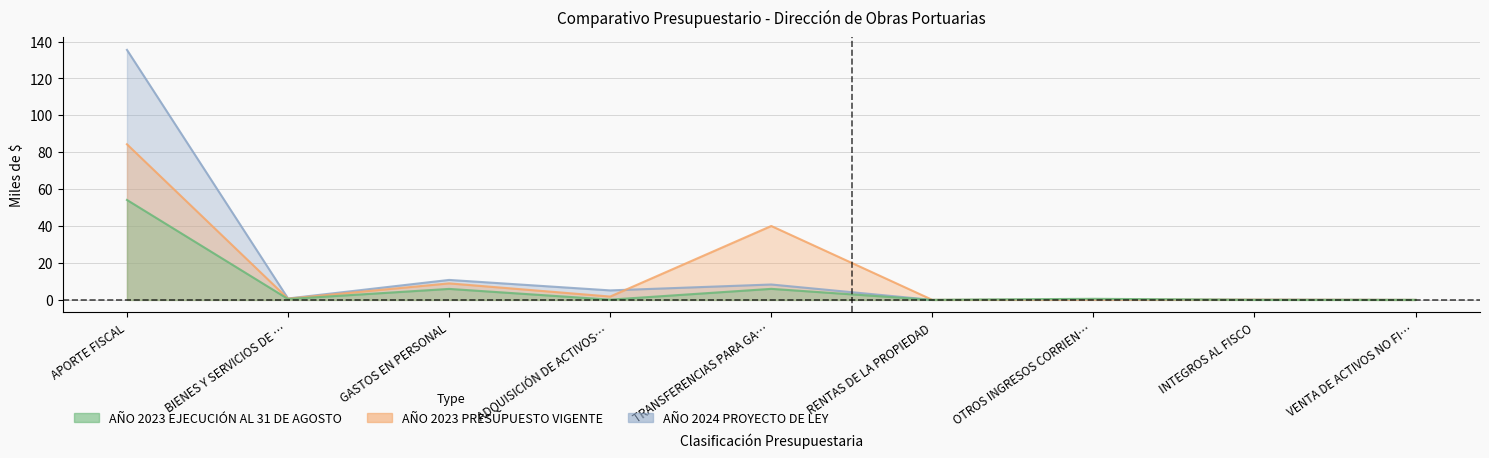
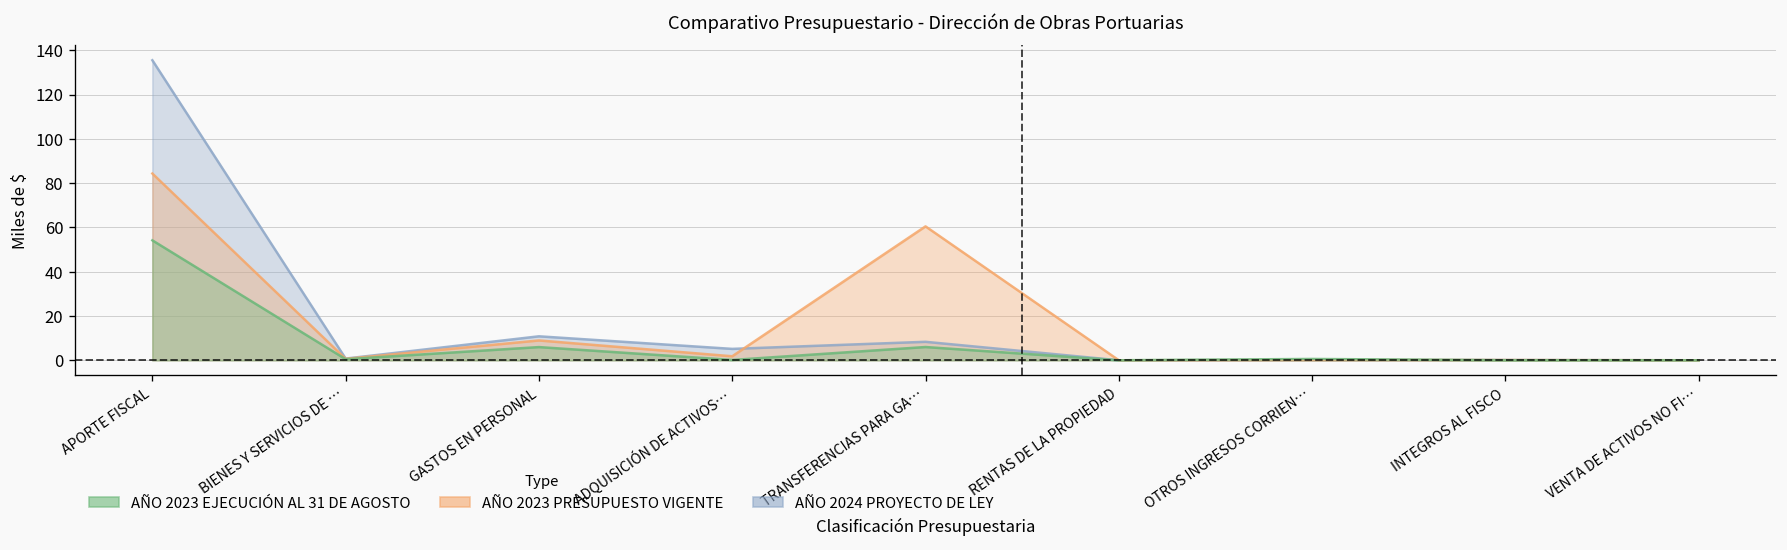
AÑO 2023 PRESUPUESTO VIGENTE, TRANSFERENCIAS PARA GA…: 40 -> 60
